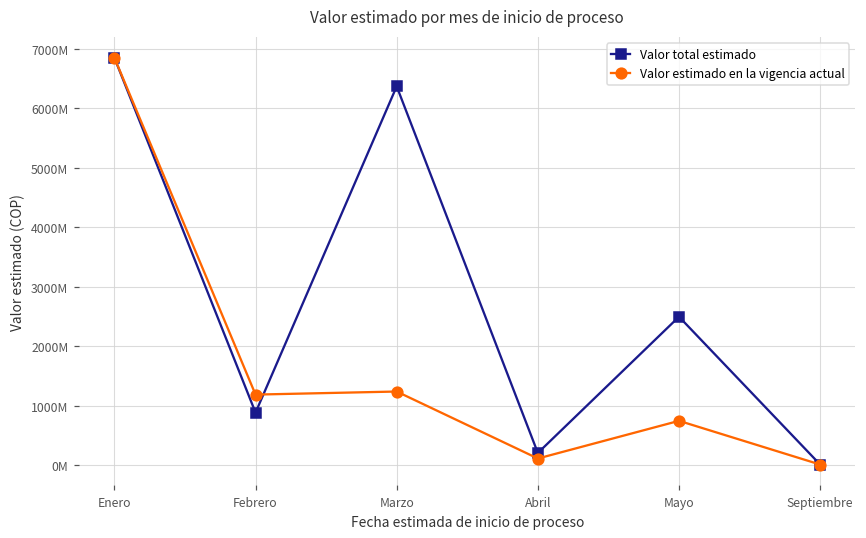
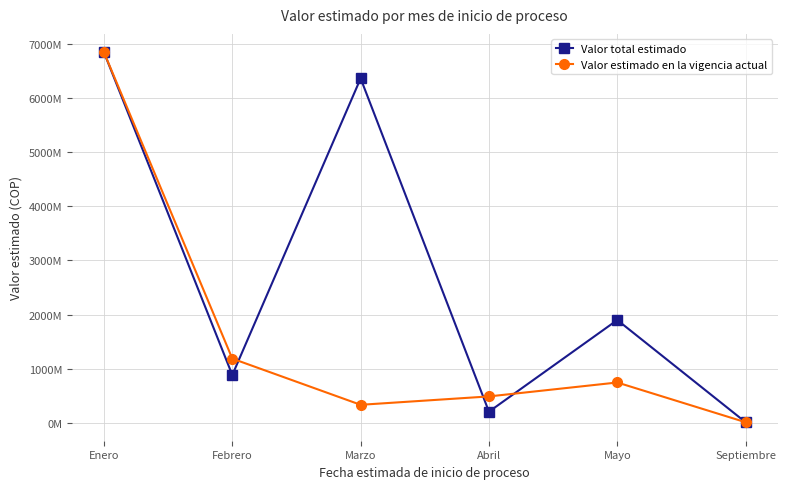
Valor estimado en la vigencia actual, Marzo: 1200000000 -> 300000000
Valor estimado en la vigencia actual, Abril: 100000000 -> 500000000
Valor total estimado, Mayo: 2500000000 -> 1900000000
